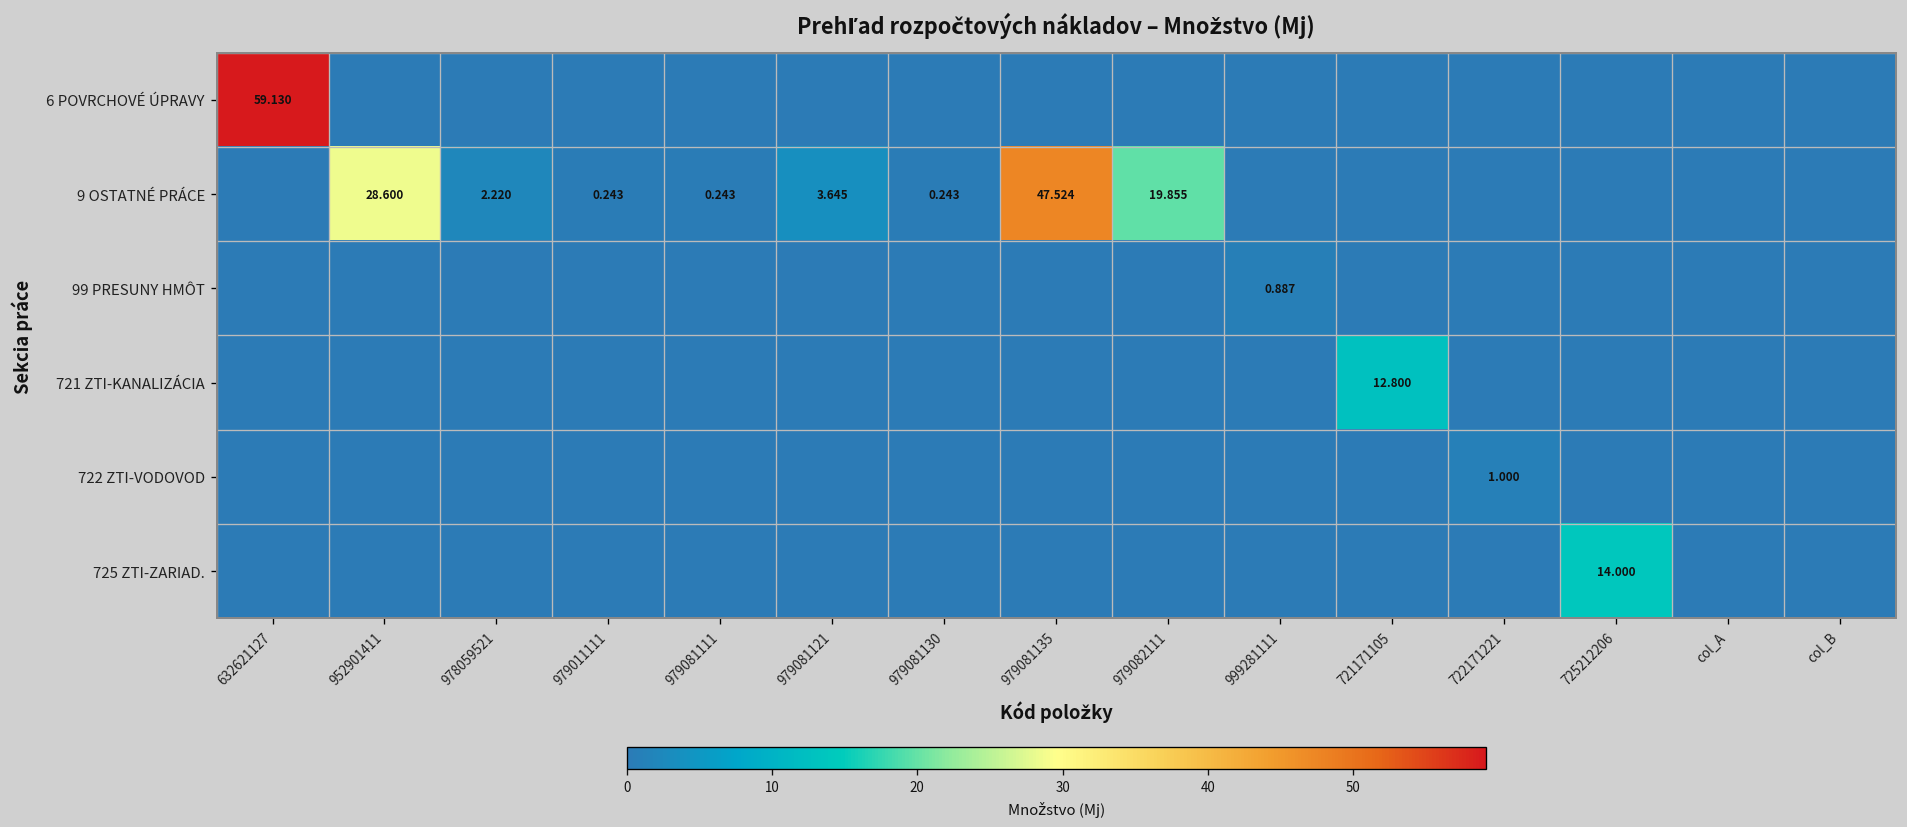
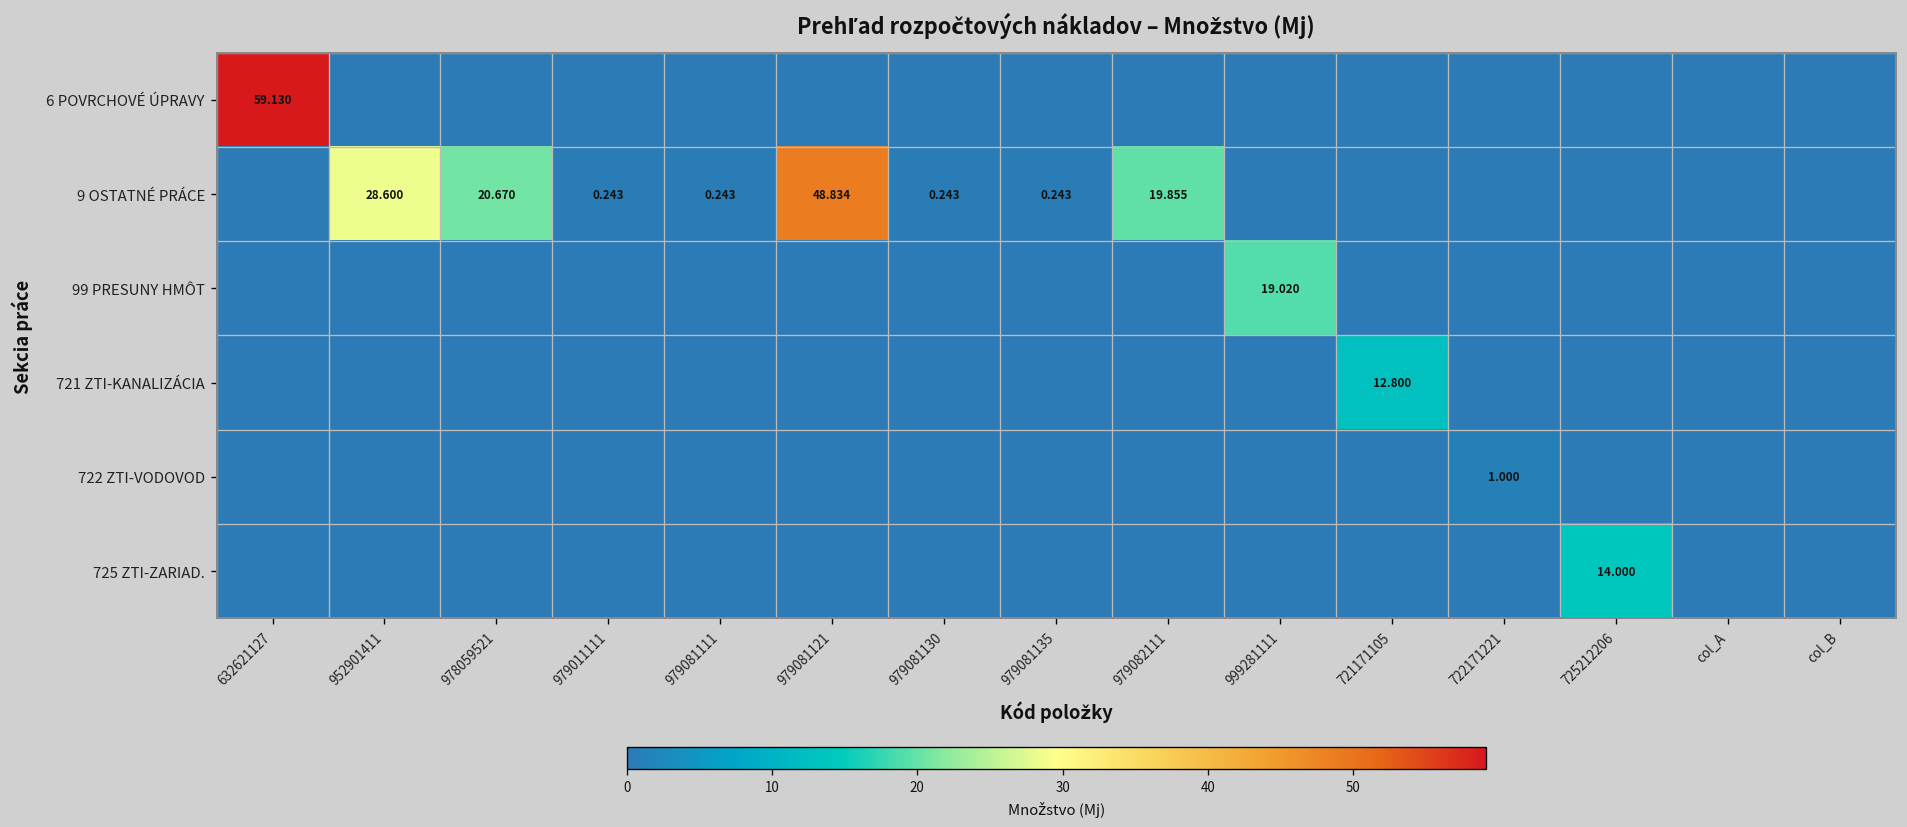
9 OSTATNÉ PRÁCE, 978059521: 2.220 -> 20.670
9 OSTATNÉ PRÁCE, 979081121: 3.645 -> 48.834
9 OSTATNÉ PRÁCE, 979081135: 47.524 -> 0.243
99 PRESUNY HMÔT, 999281111: 0.887 -> 19.020
